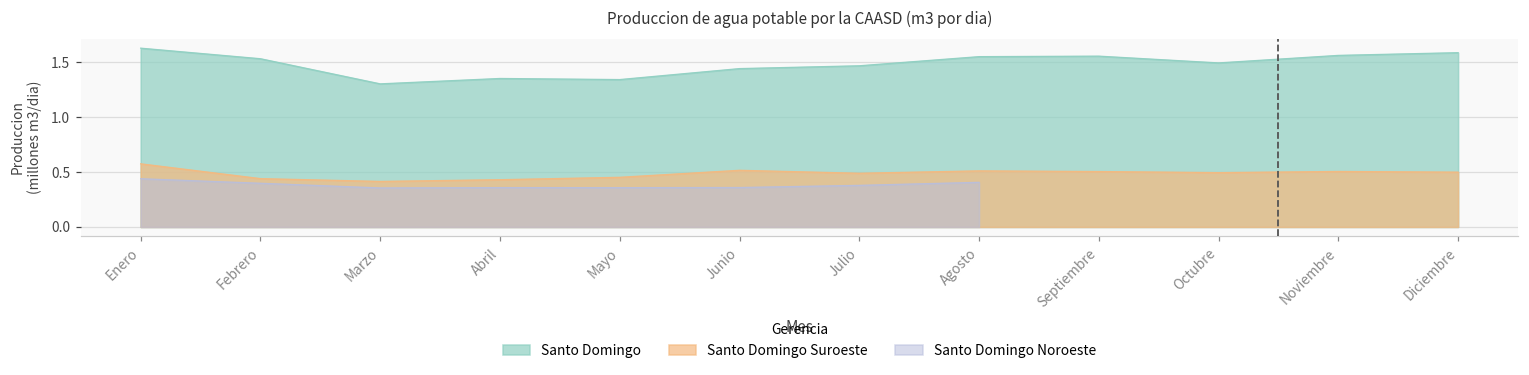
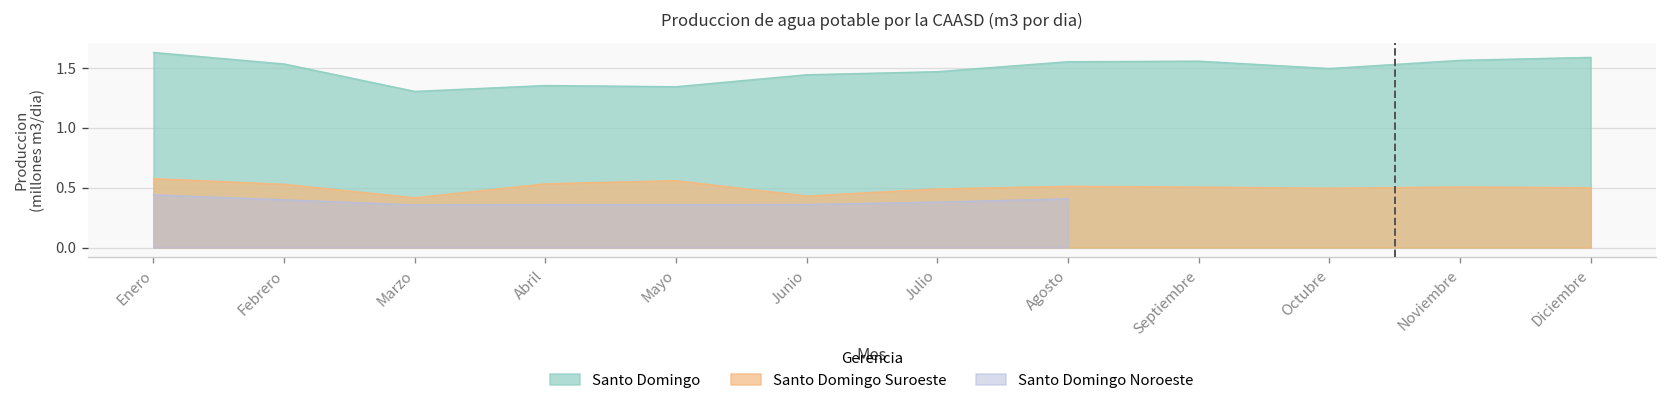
Santo Domingo Suroeste, Febrero: 0.4 -> 0.5
Santo Domingo Suroeste, Abril: 0.4 -> 0.5
Santo Domingo Suroeste, Mayo: 0.5 -> 0.6
Santo Domingo Suroeste, Junio: 0.5 -> 0.4
